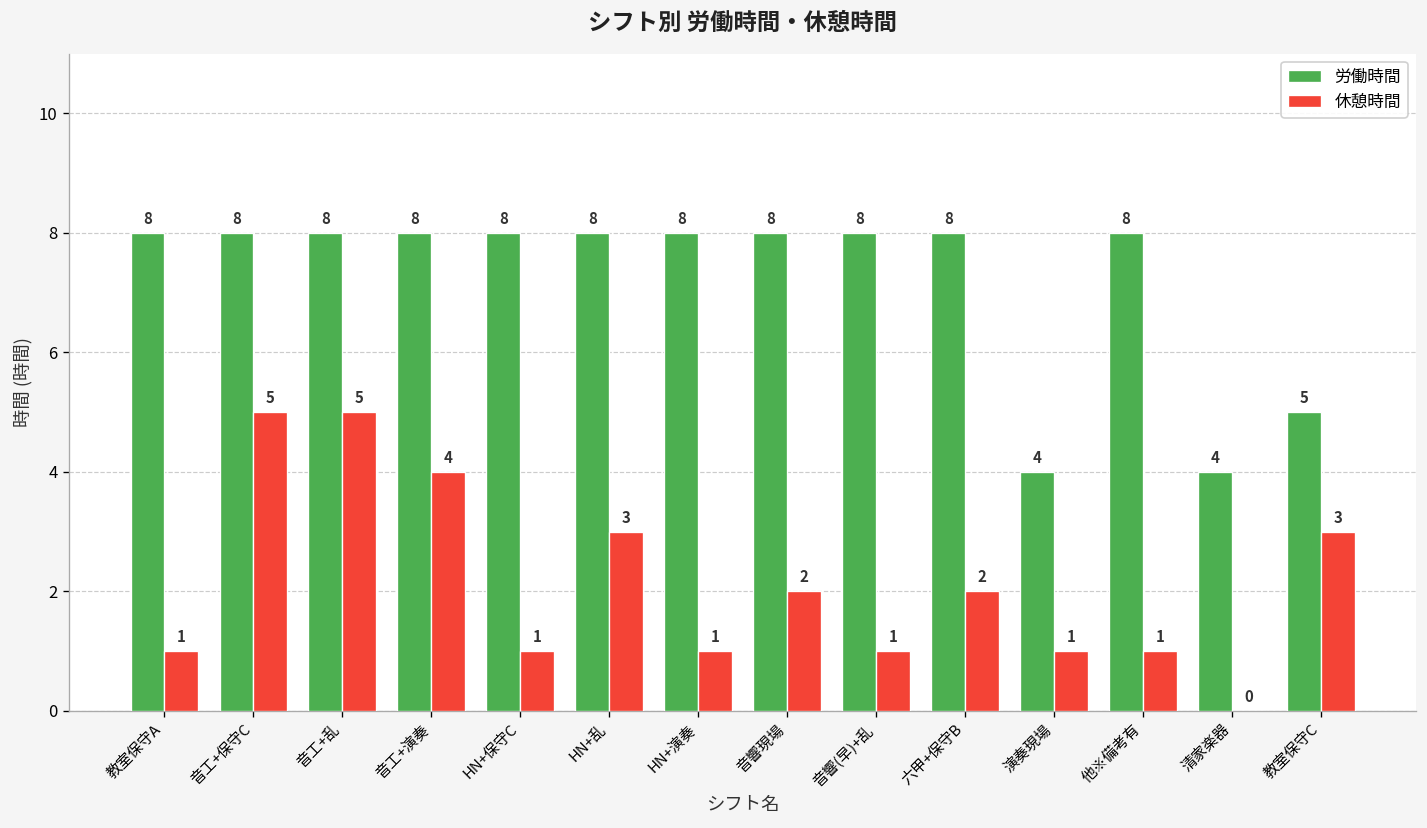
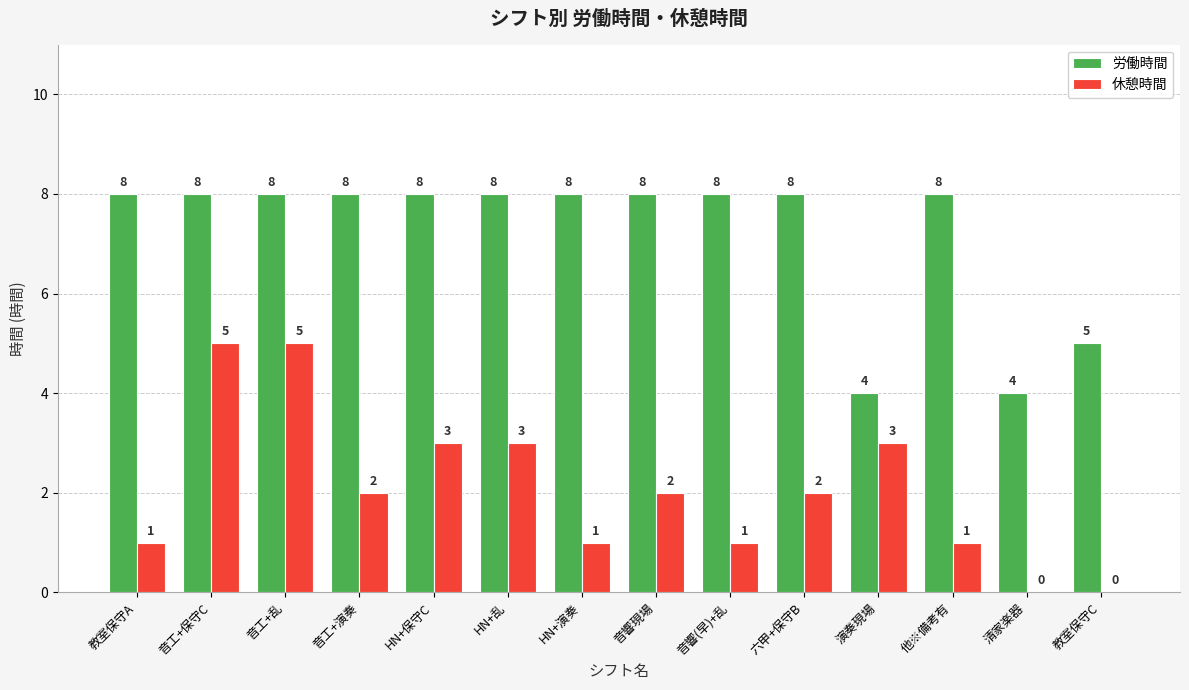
休憩時間, 音工+演奏: 4 -> 2
休憩時間, HN+保守C: 1 -> 3
休憩時間, 演奏現場: 1 -> 3
休憩時間, 教室保守C: 3 -> 0
